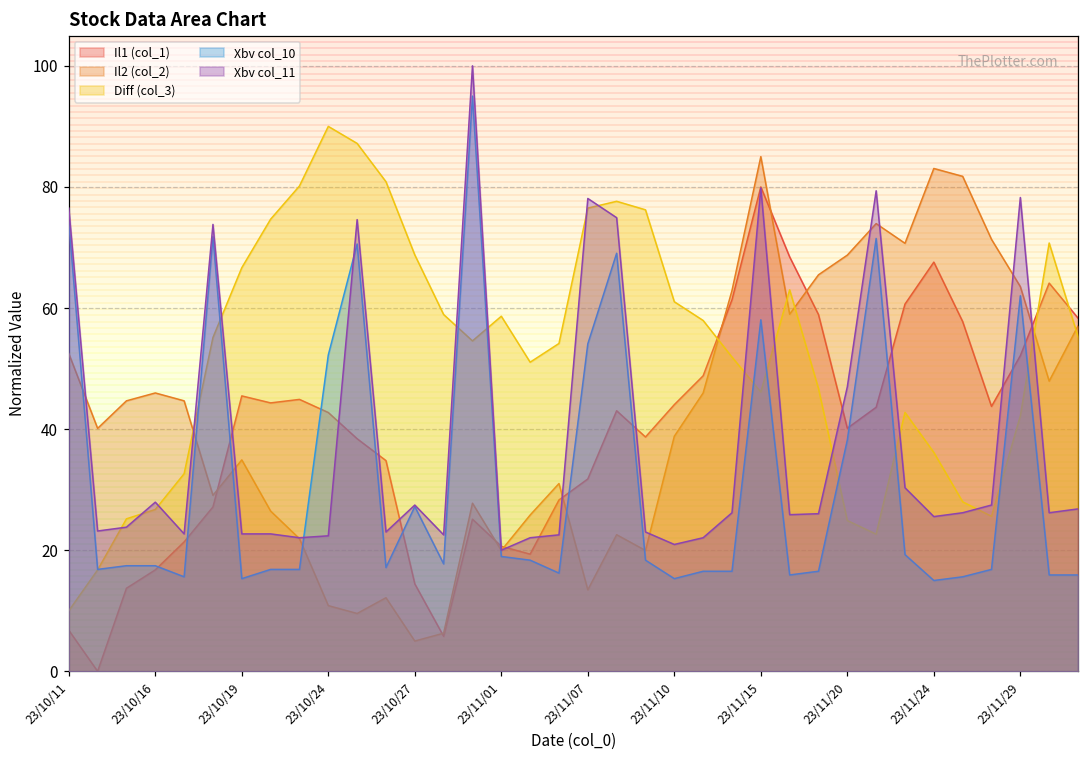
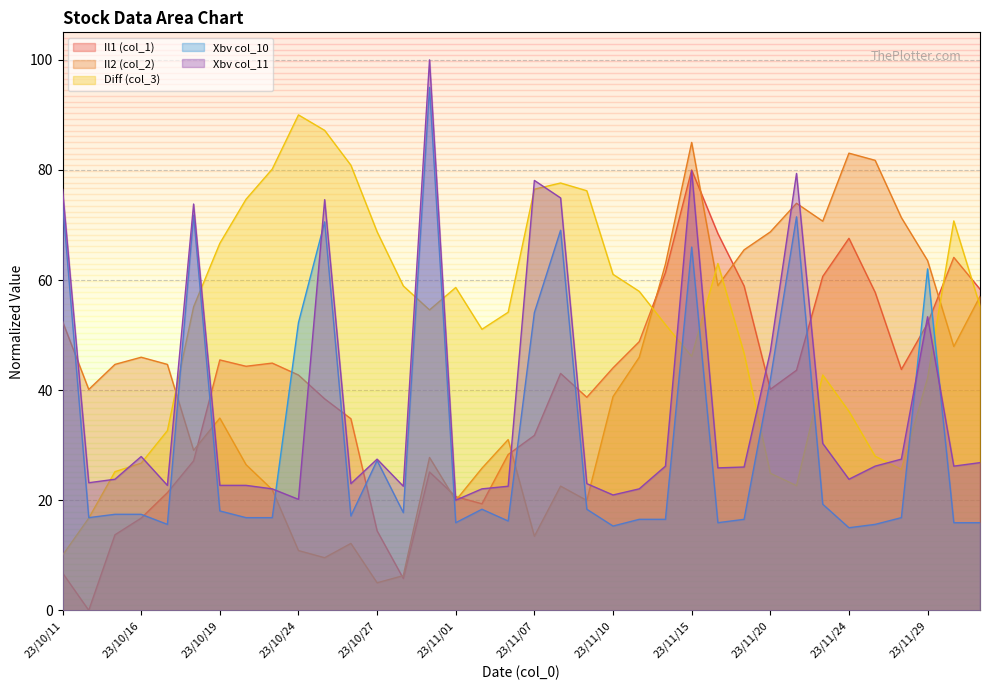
Xbv col_10, 23/10/19: 15 -> 18
Xbv col_11, 23/10/24: 22 -> 20
Xbv col_10, 23/11/01: 19 -> 16
Xbv col_10, 23/11/15: 58 -> 66
Xbv col_10, 23/11/20: 38 -> 42
Xbv col_11, 23/11/24: 26 -> 24
Xbv col_11, 23/11/29: 78 -> 53
